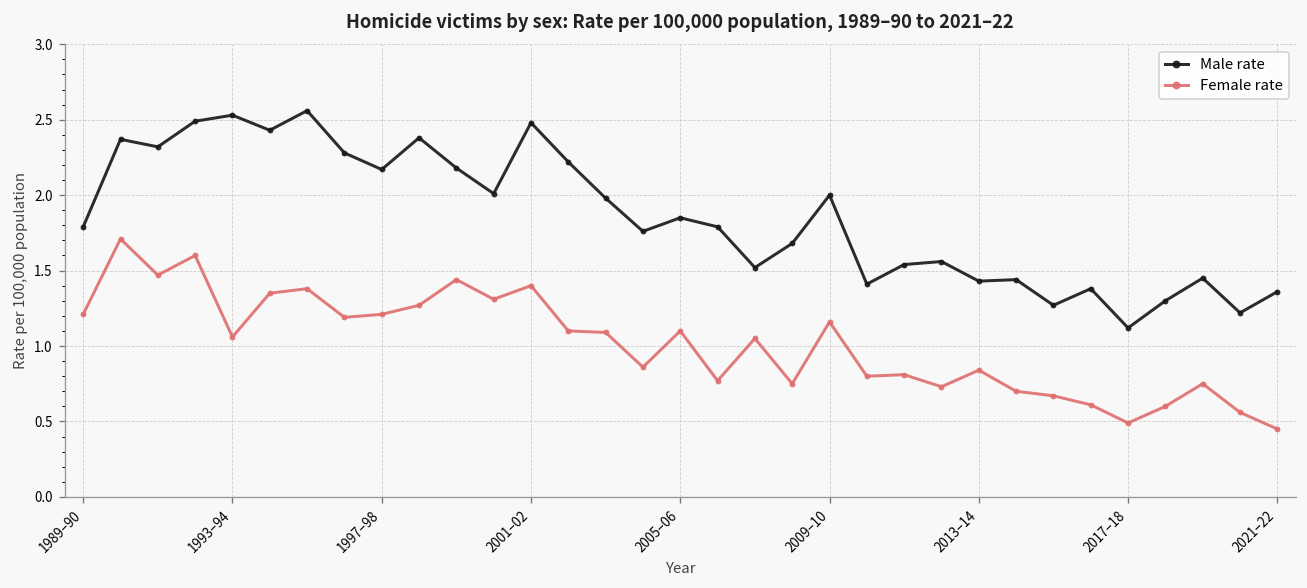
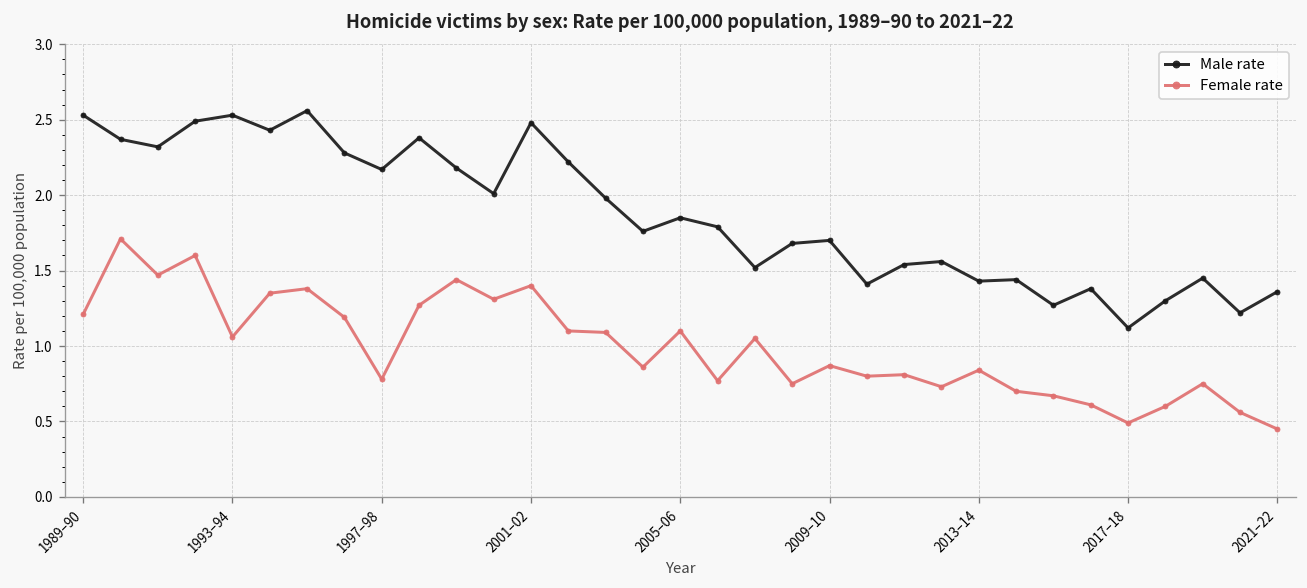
Male rate, 1989–90: 1.79 -> 2.53
Female rate, 1997–98: 1.21 -> 0.78
Male rate, 2009–10: 2.0 -> 1.7
Female rate, 2009–10: 1.16 -> 0.87
